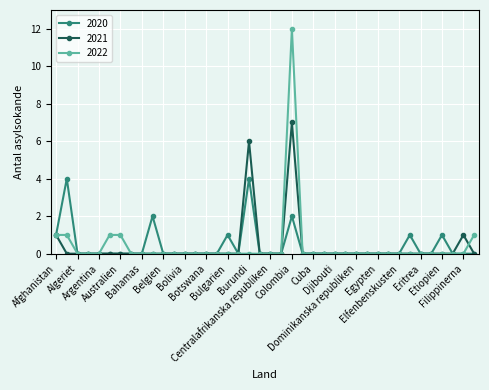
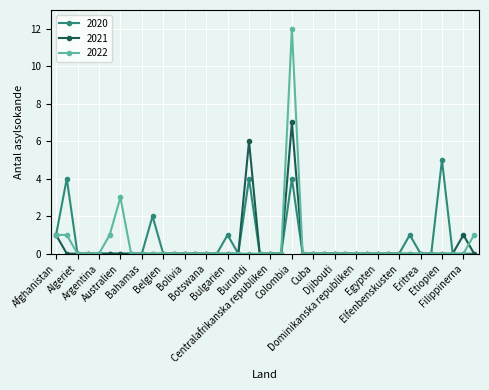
2022, Australien: 1 -> 3
2020, Colombia: 2 -> 4
2020, Etiopien: 1 -> 5
